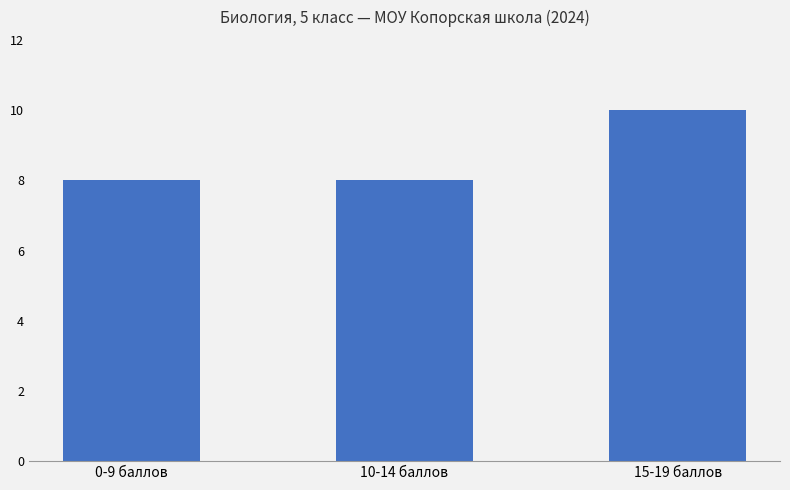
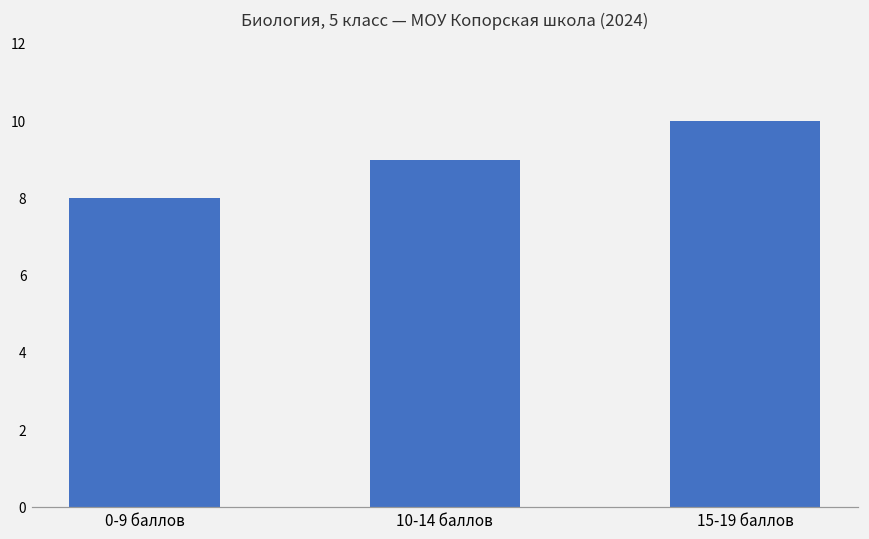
10-14 баллов: 8 -> 9
